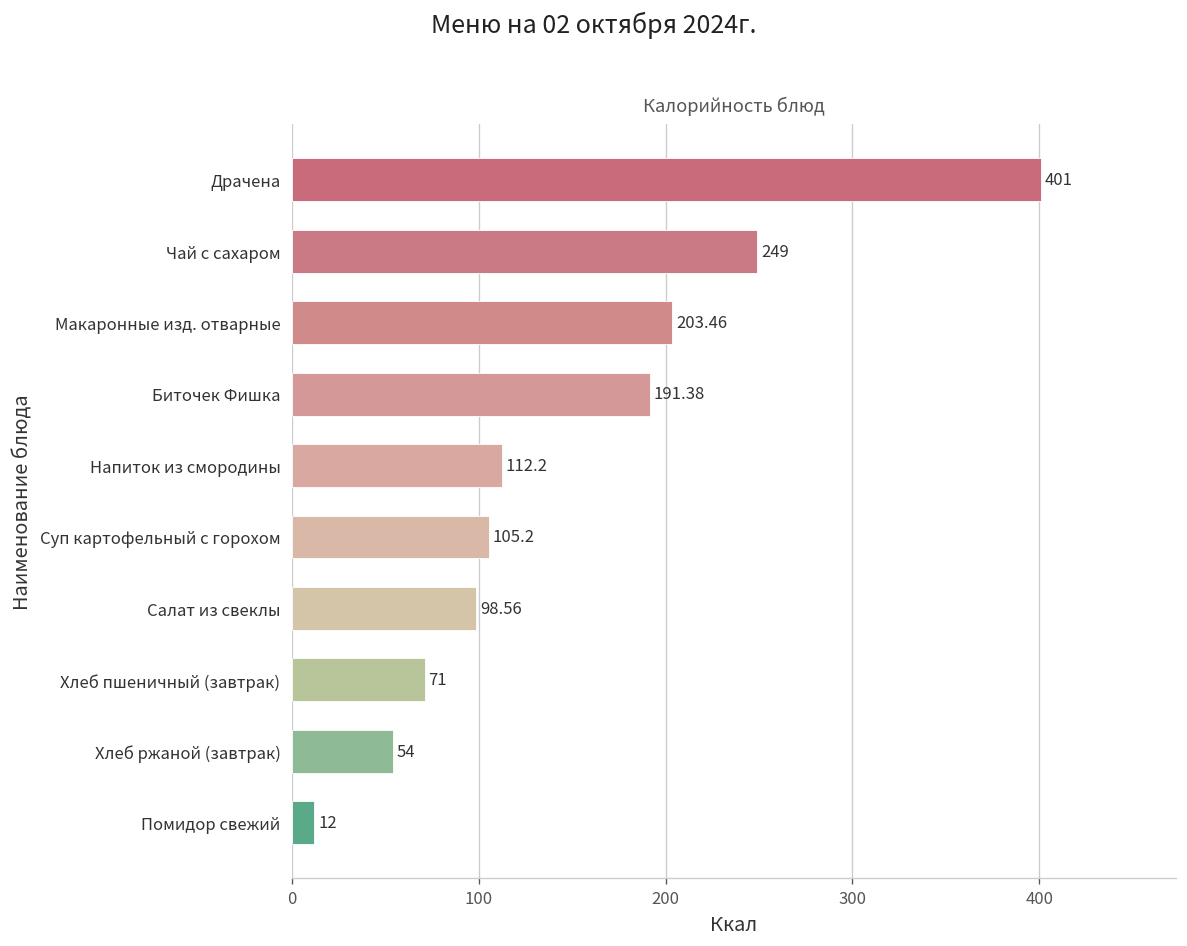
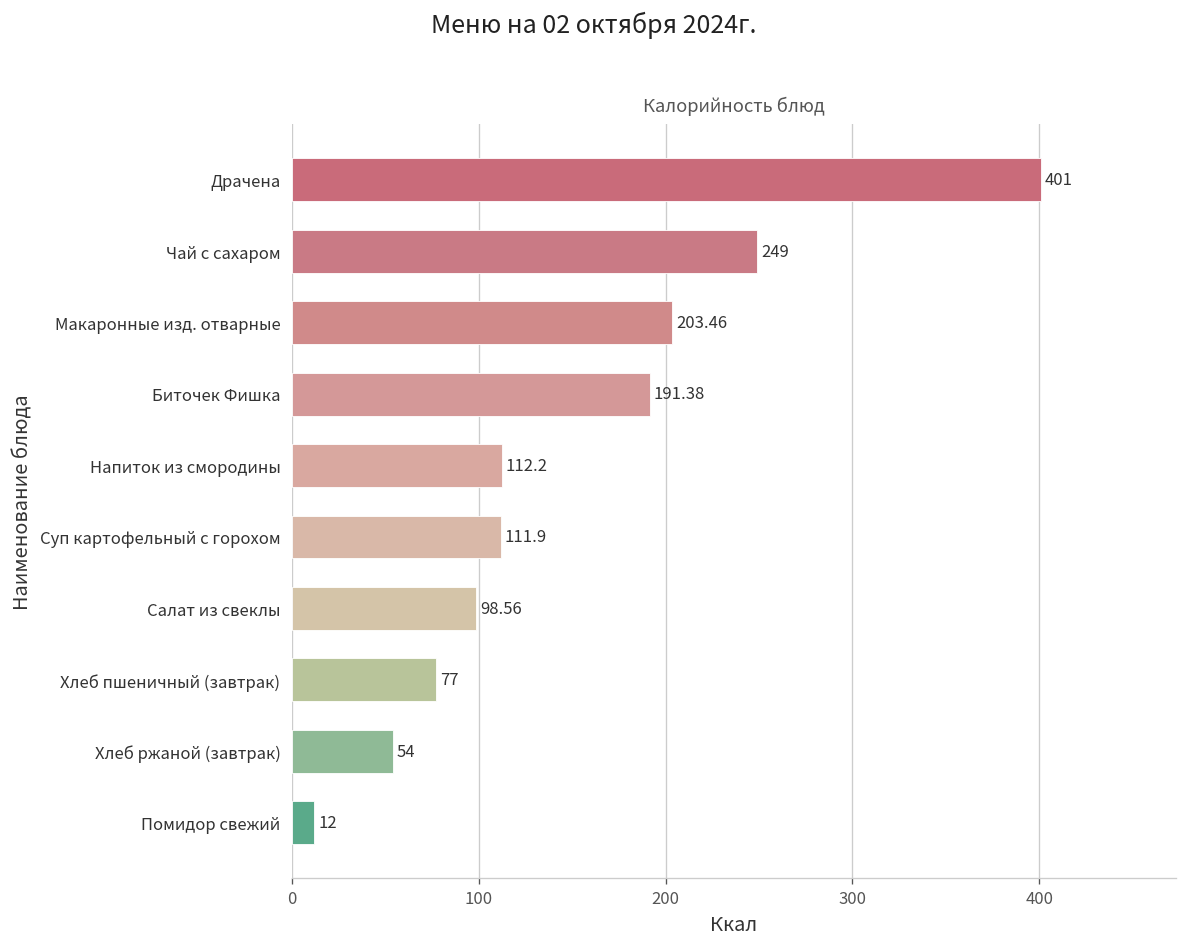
Суп картофельный с горохом: 105.2 -> 111.9
Хлеб пшеничный (завтрак): 71 -> 77
